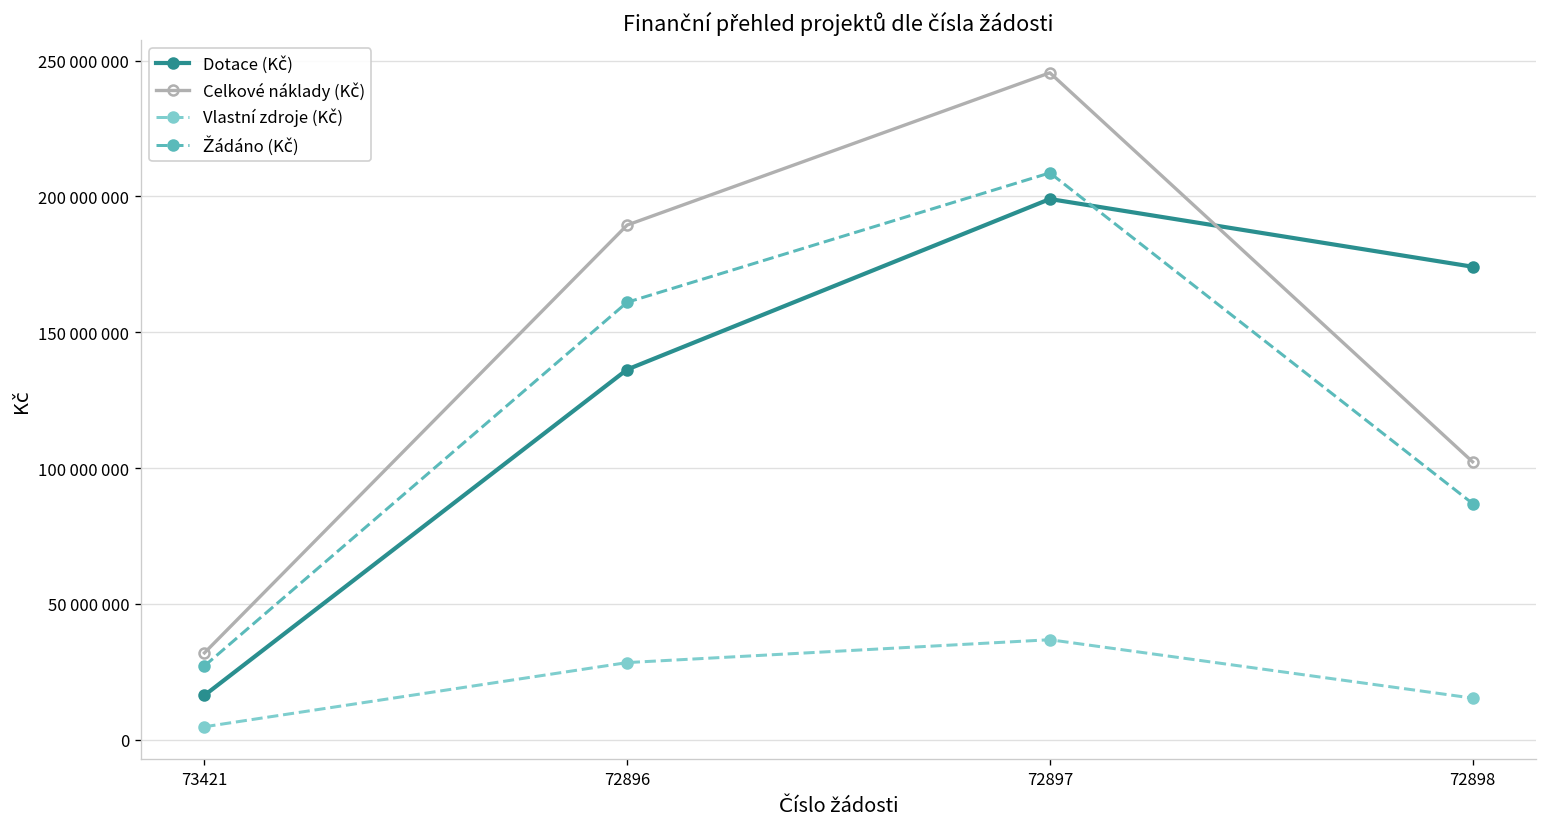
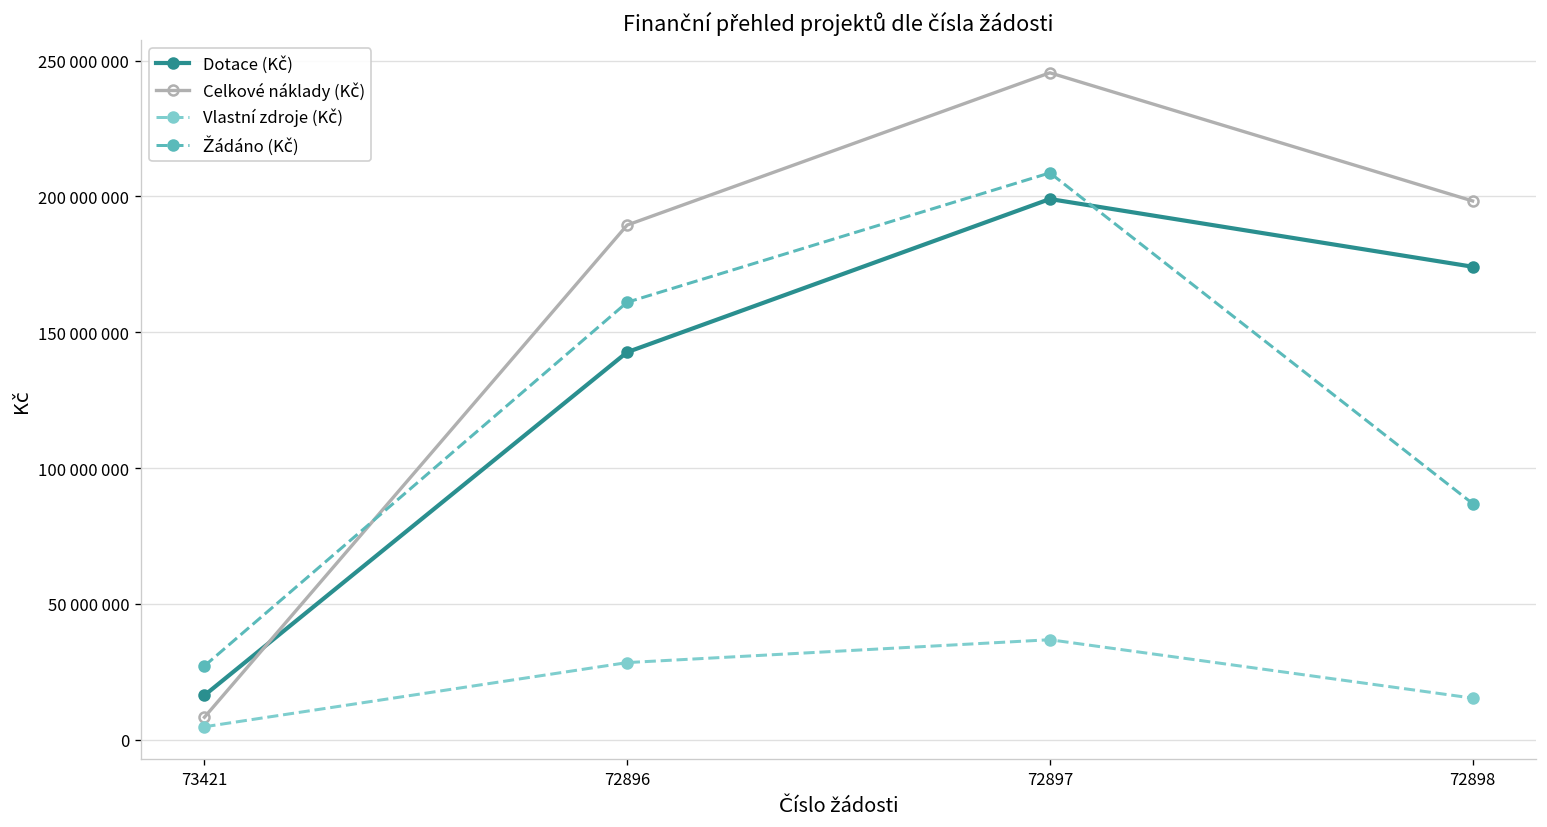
Celkové náklady (Kč), 73421: 32000000 -> 8000000
Dotace (Kč), 72896: 136000000 -> 143000000
Celkové náklady (Kč), 72898: 102000000 -> 198000000
